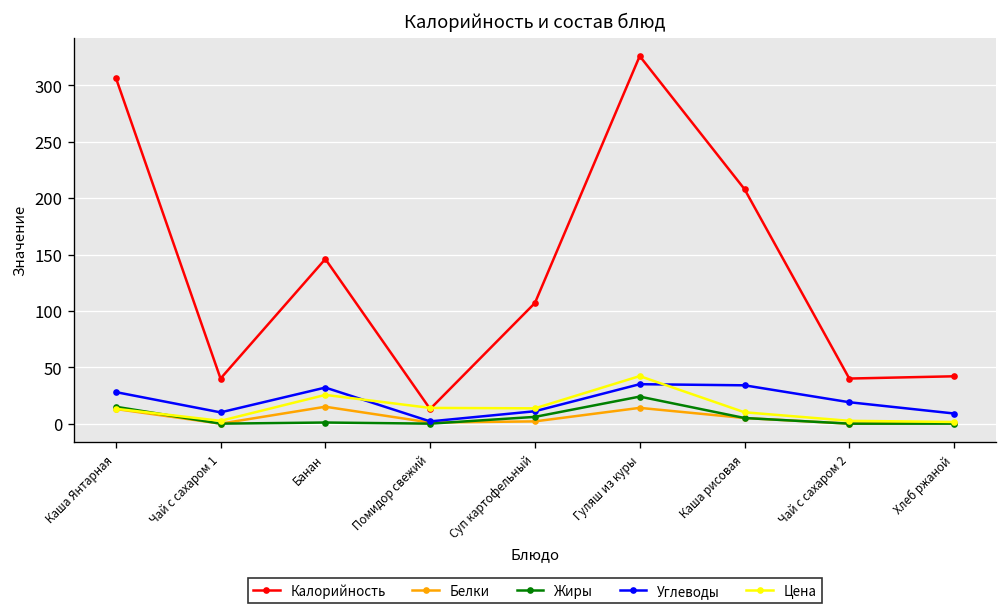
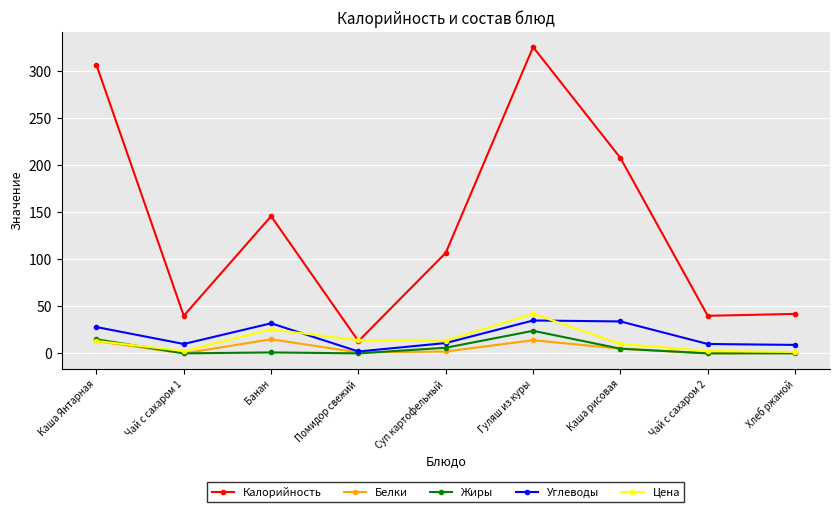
Углеводы, Чай с сахаром 2: 20 -> 10
